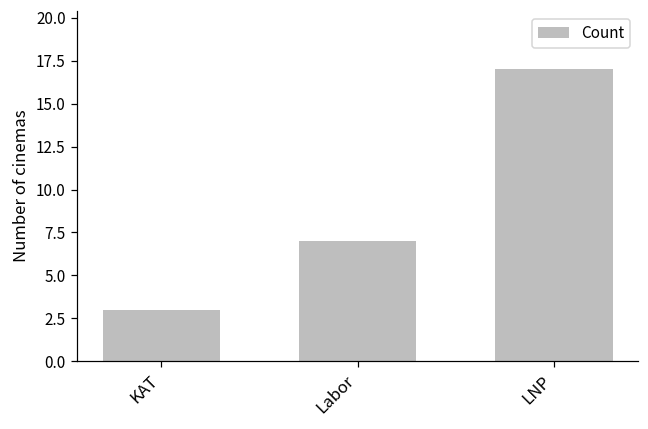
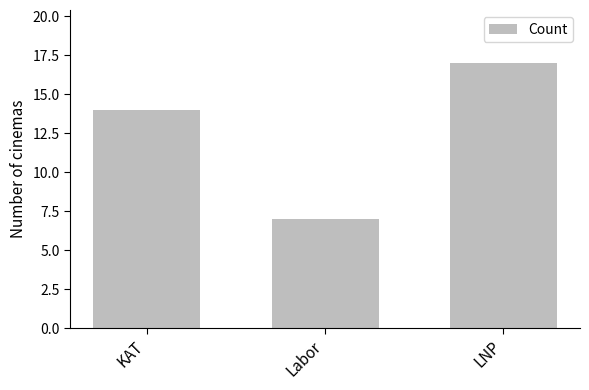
KAT: 3 -> 14
